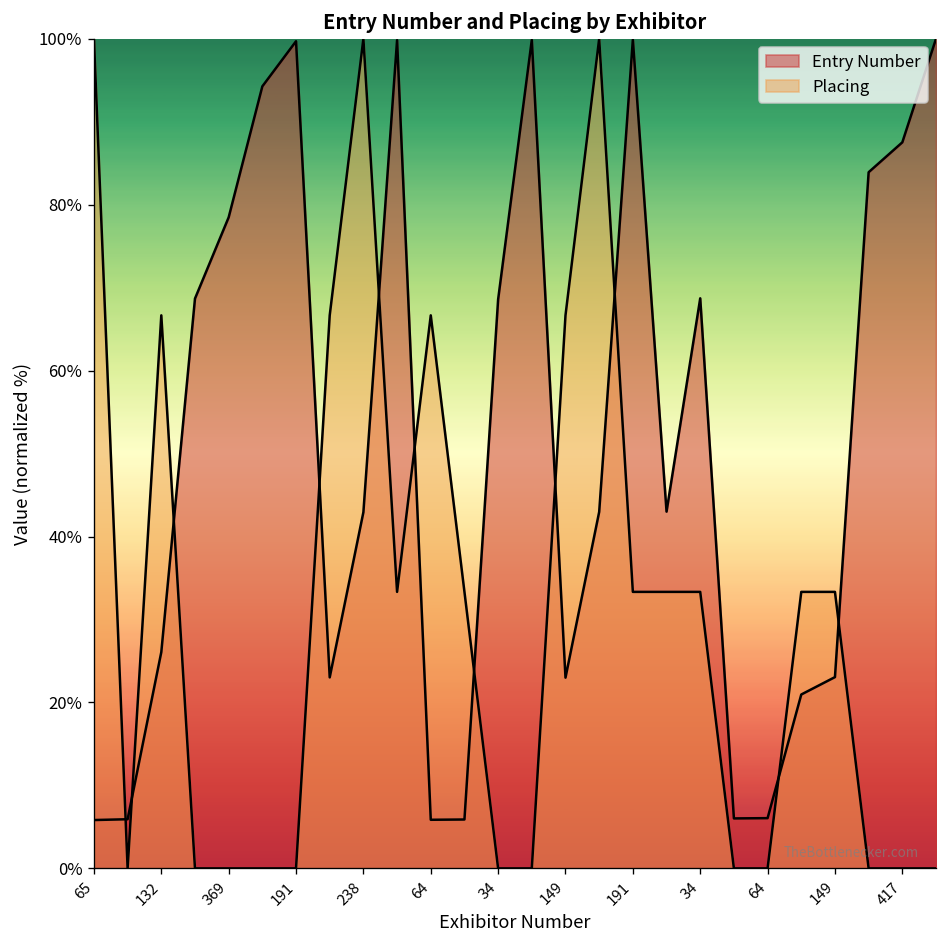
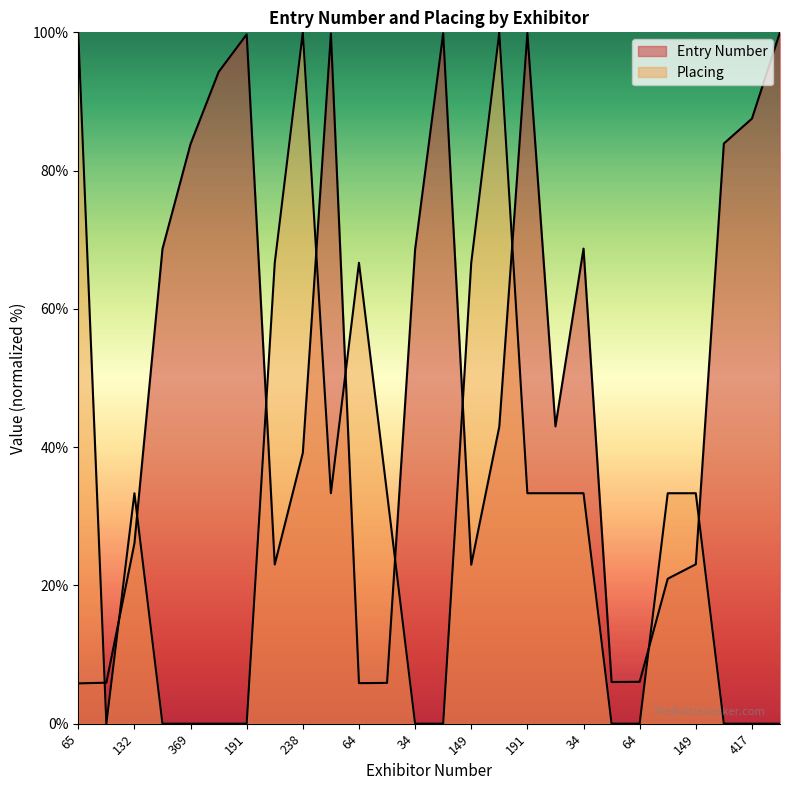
Placing, 132: 67% -> 33%
Entry Number, 369: 78% -> 84%
Entry Number, 238: 43% -> 39%
